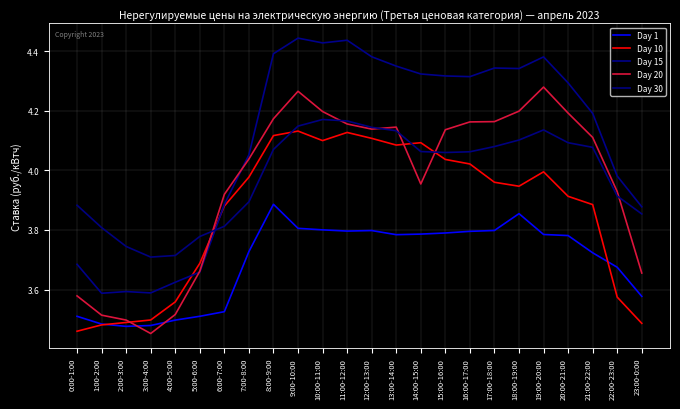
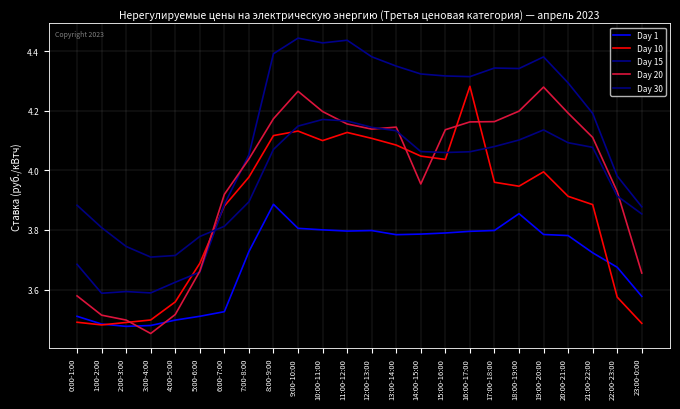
Day 10, 0:00-1:00: 3.46 -> 3.49
Day 10, 14:00-15:00: 4.09 -> 4.05
Day 10, 16:00-17:00: 4.02 -> 4.28
